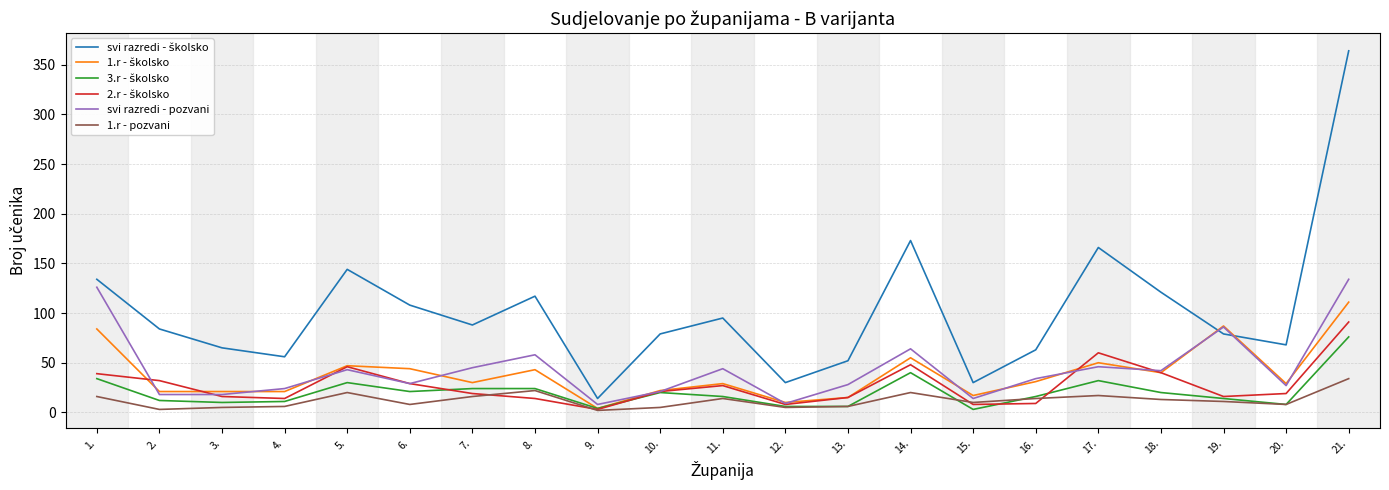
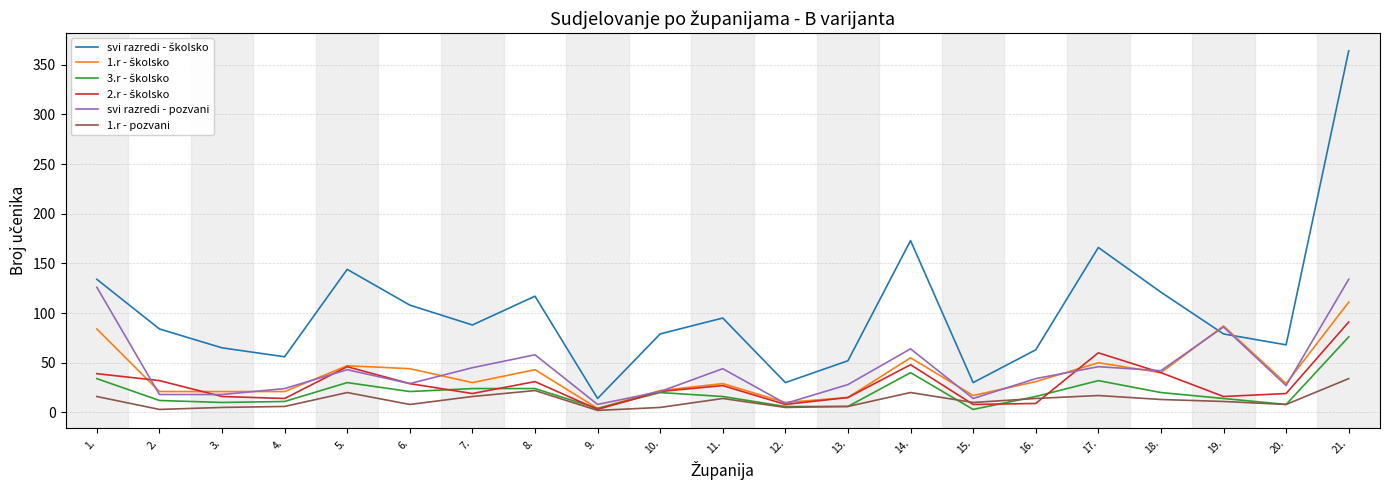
2.r - školsko, 8.: 10 -> 30
